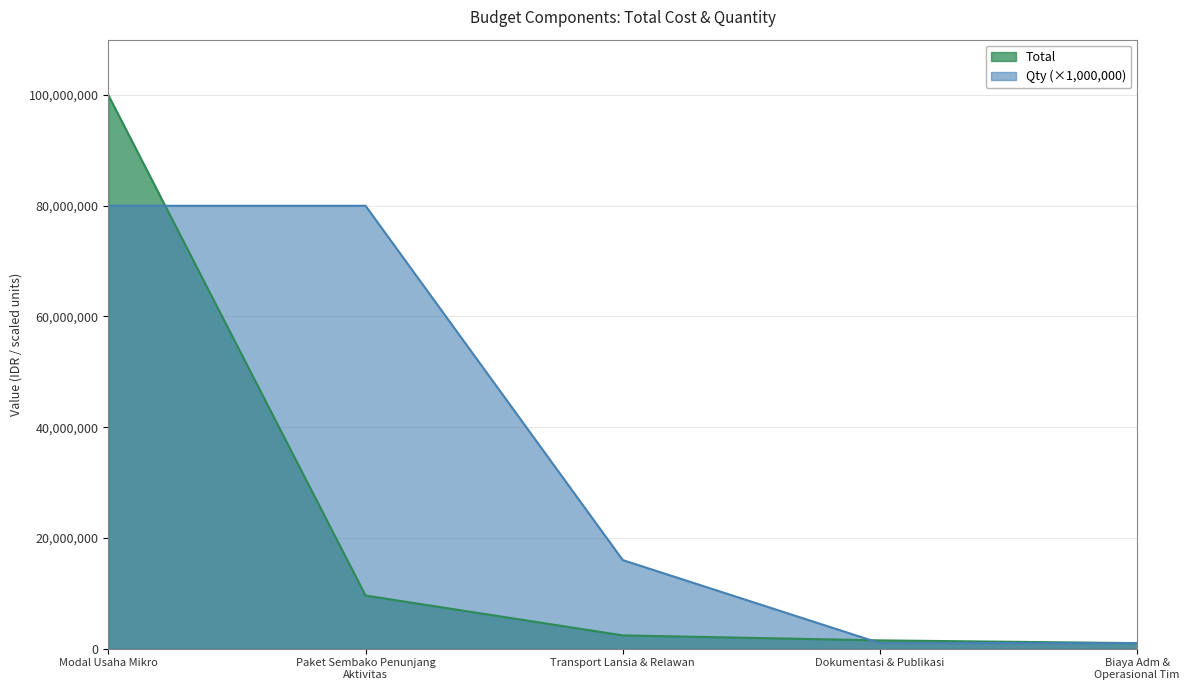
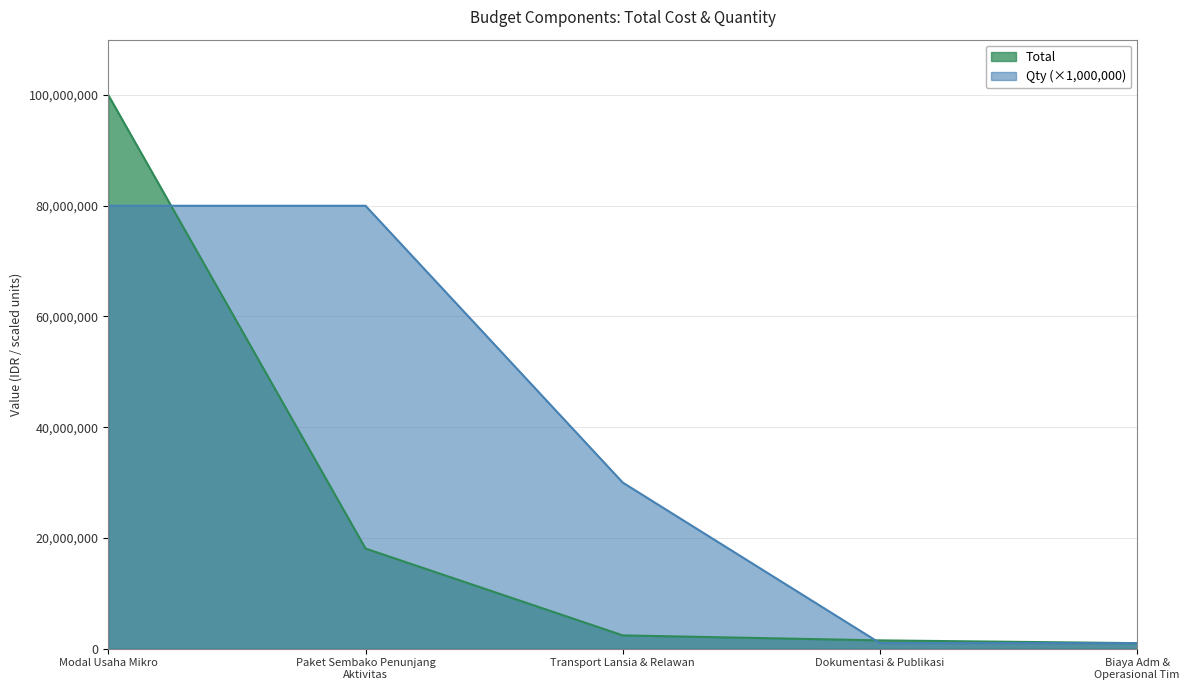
Total, Paket Sembako Penunjang Aktivitas: 10,000,000 -> 18,000,000
Qty (×1,000,000), Transport Lansia & Relawan: 16,000,000 -> 30,000,000
